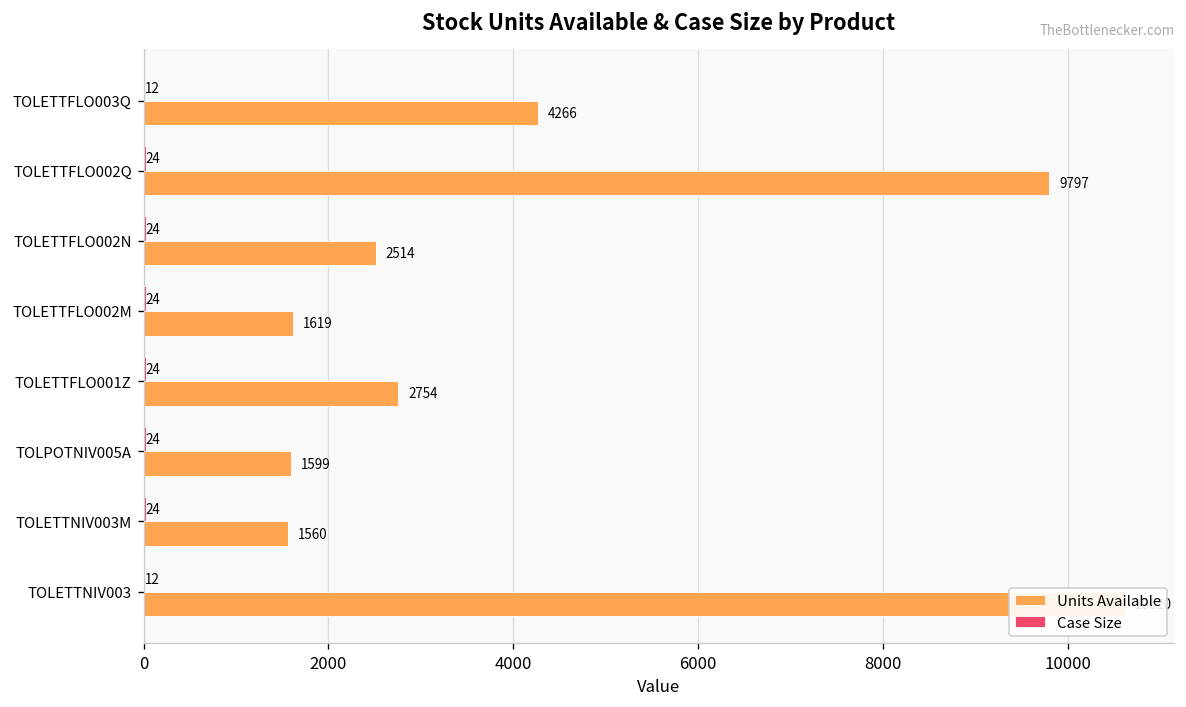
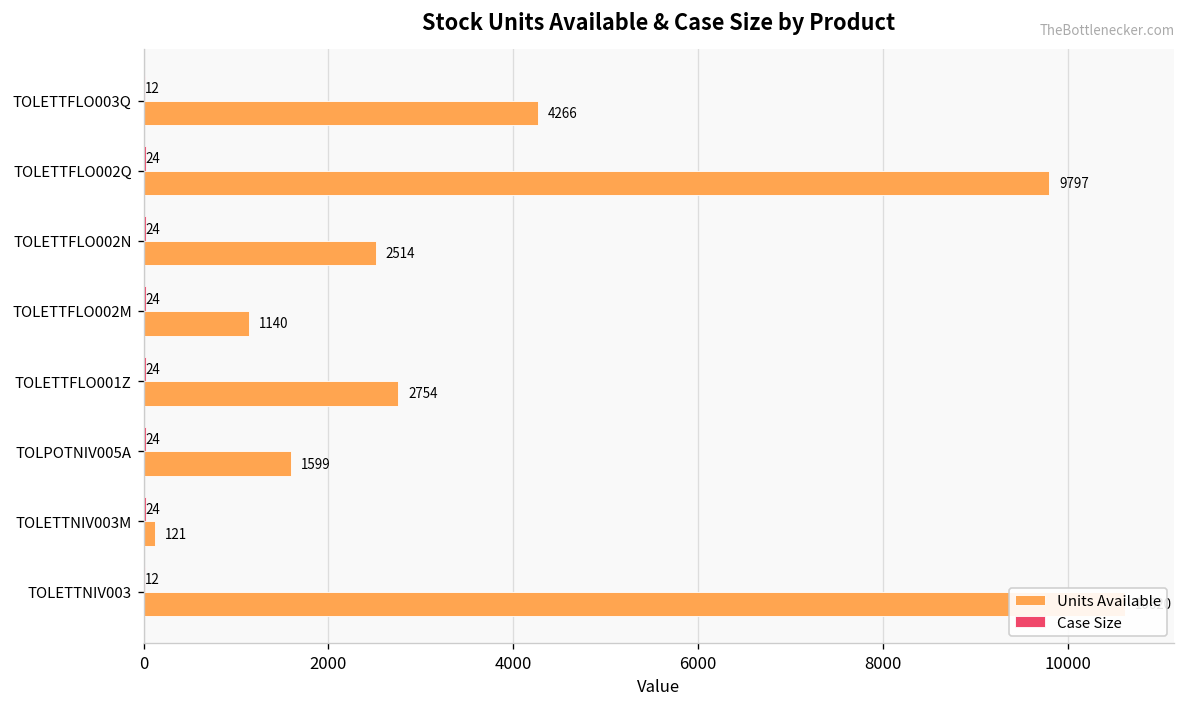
Units Available, TOLETTFLO002M: 1619 -> 1140
Units Available, TOLETTNIV003M: 1560 -> 121
